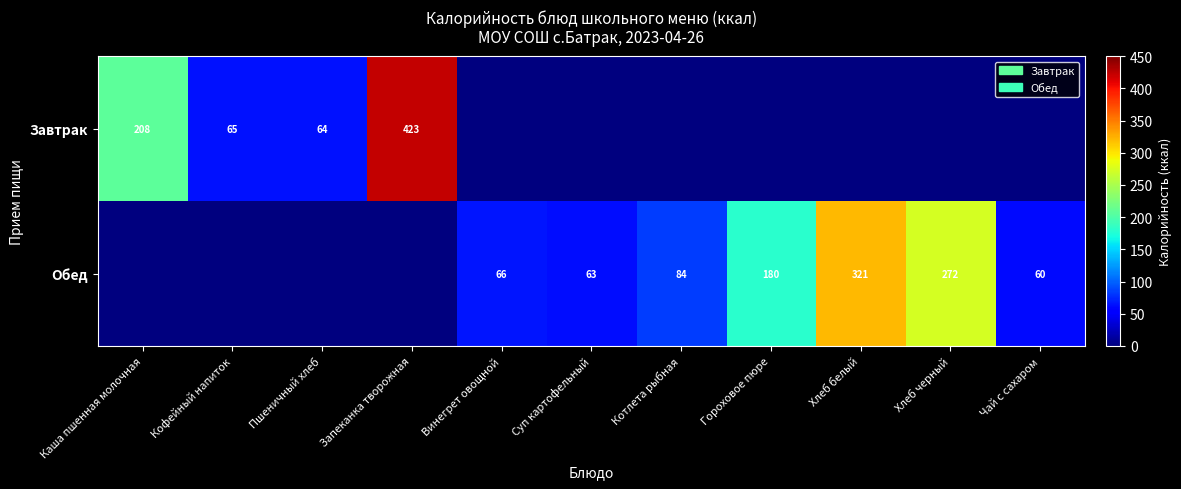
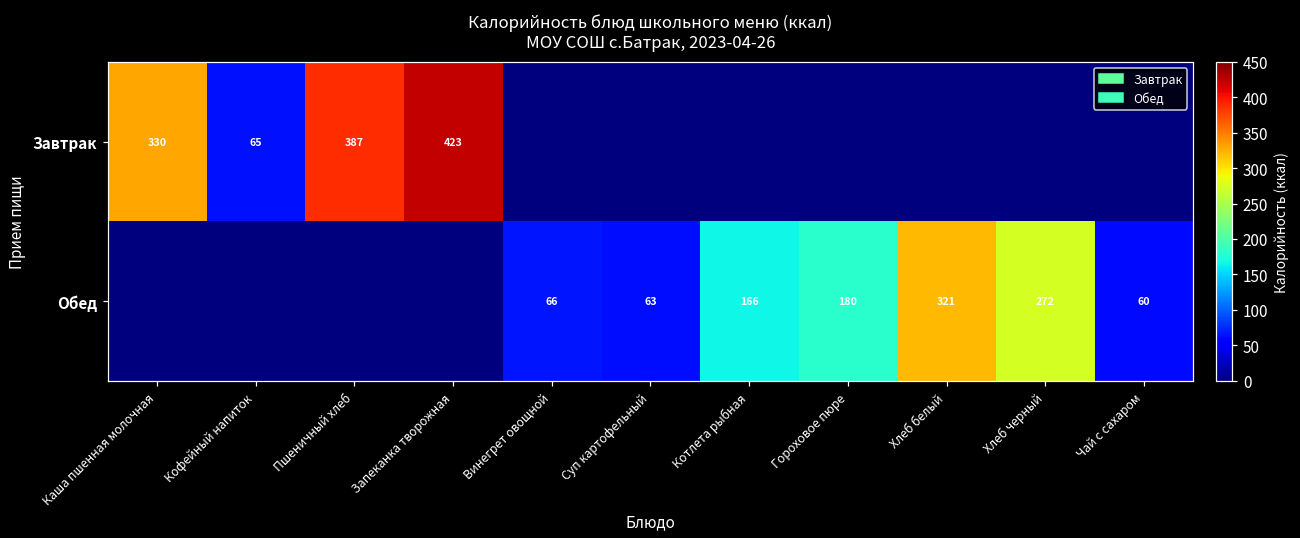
Завтрак, Каша пшенная молочная: 208 -> 330
Завтрак, Пшеничный хлеб: 64 -> 387
Обед, Котлета рыбная: 84 -> 166
